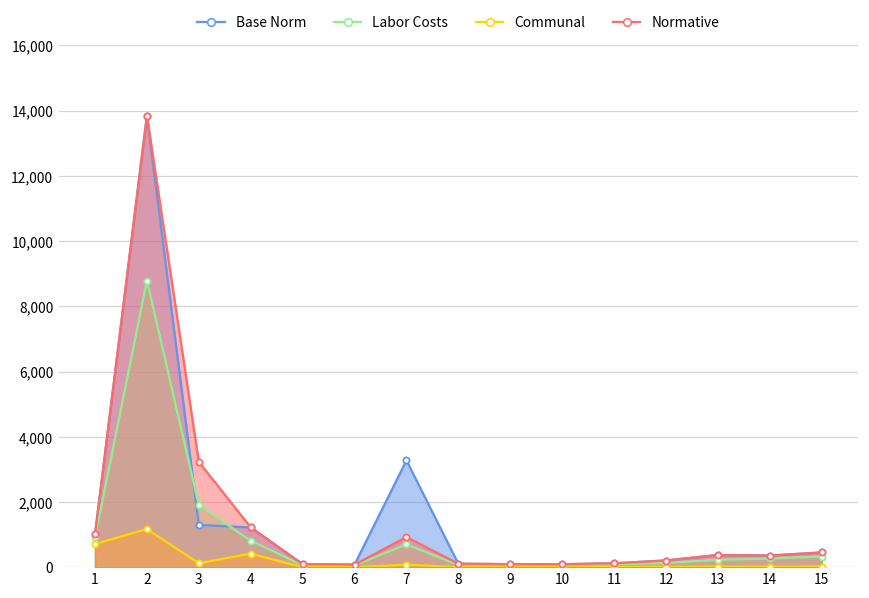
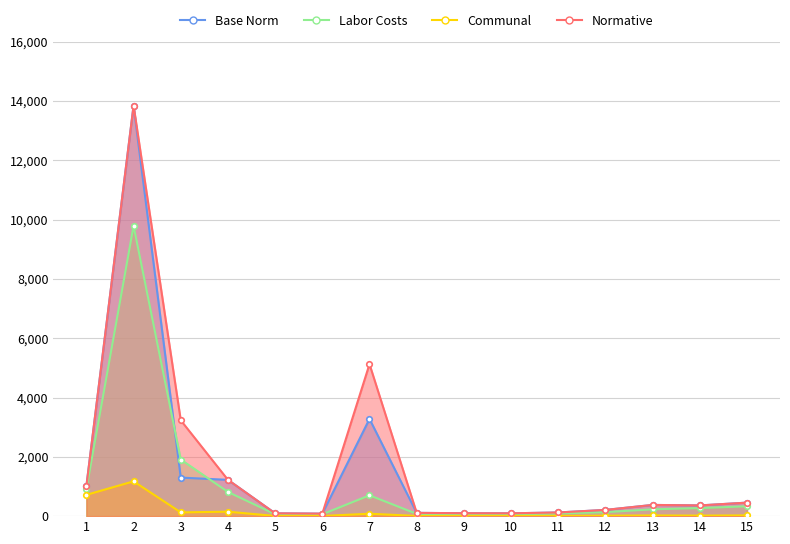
Labor Costs, 2: 8,800 -> 9,800
Communal, 4: 400 -> 200
Normative, 7: 900 -> 5,100
